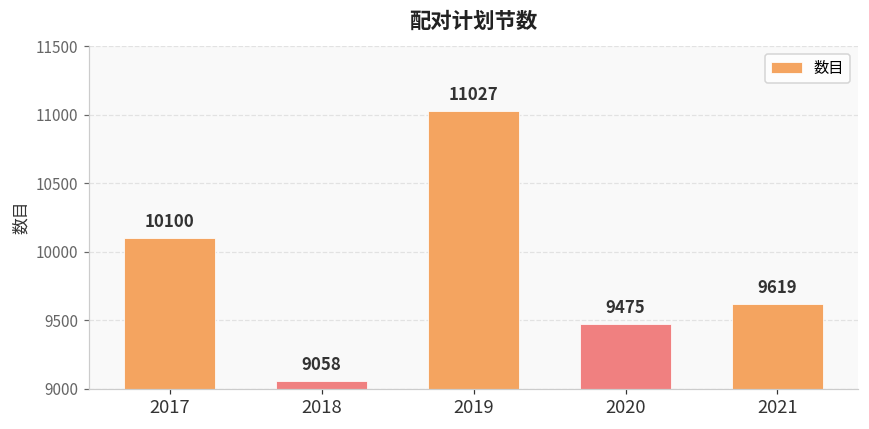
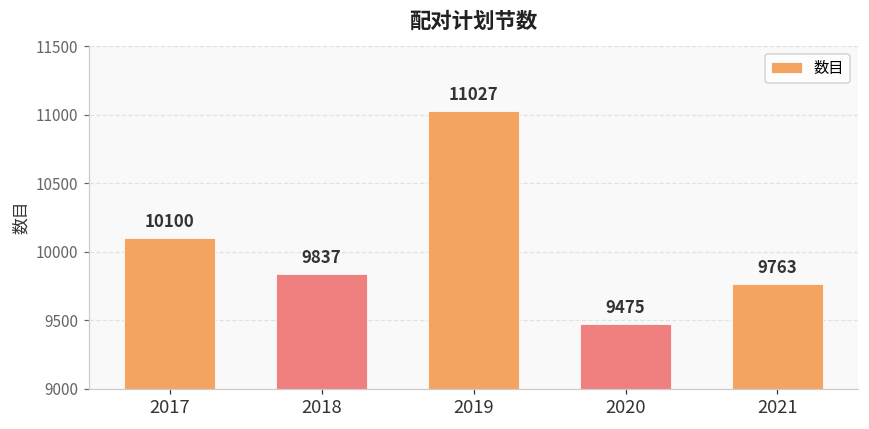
2018: 9058 -> 9837
2021: 9619 -> 9763
